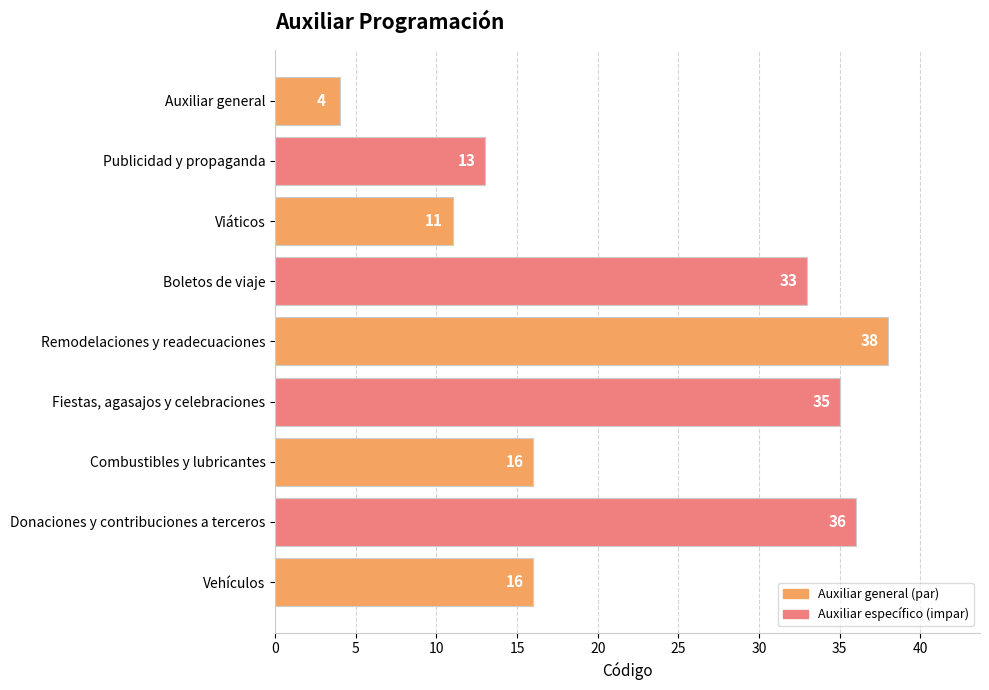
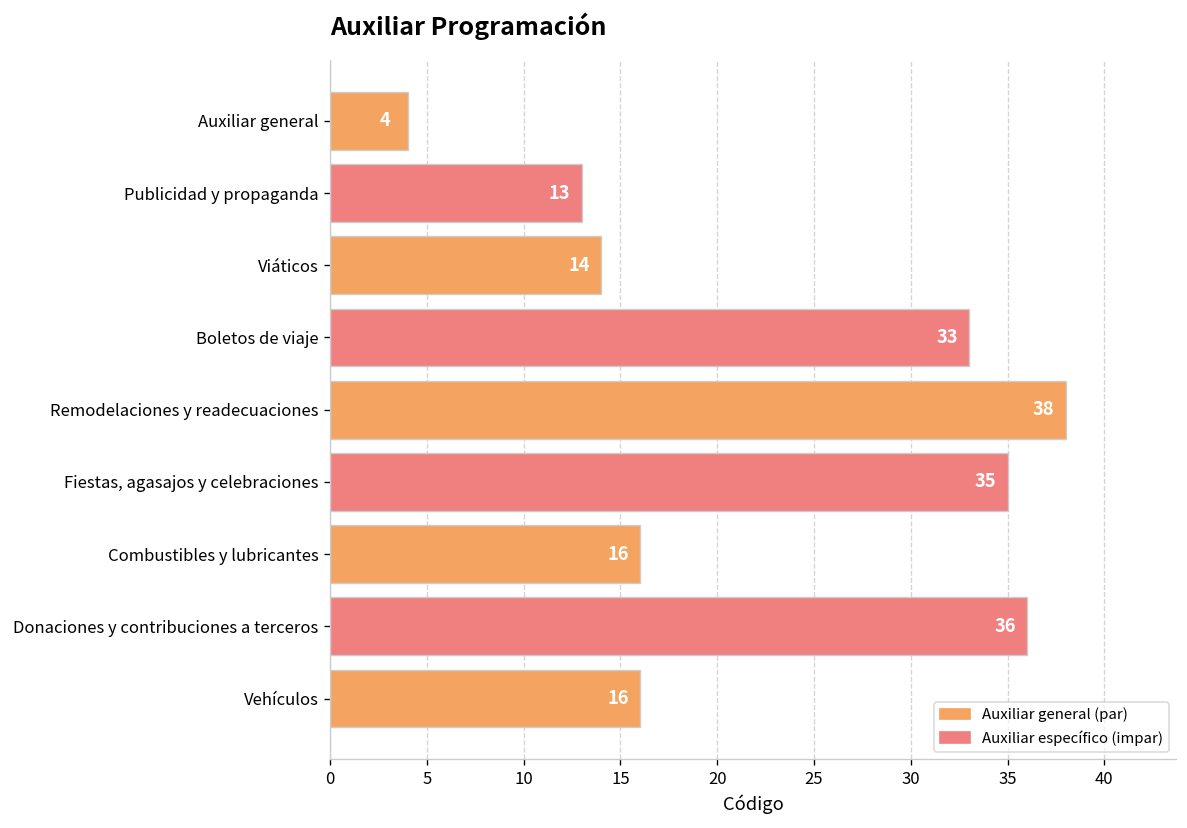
Viáticos: 11 -> 14
